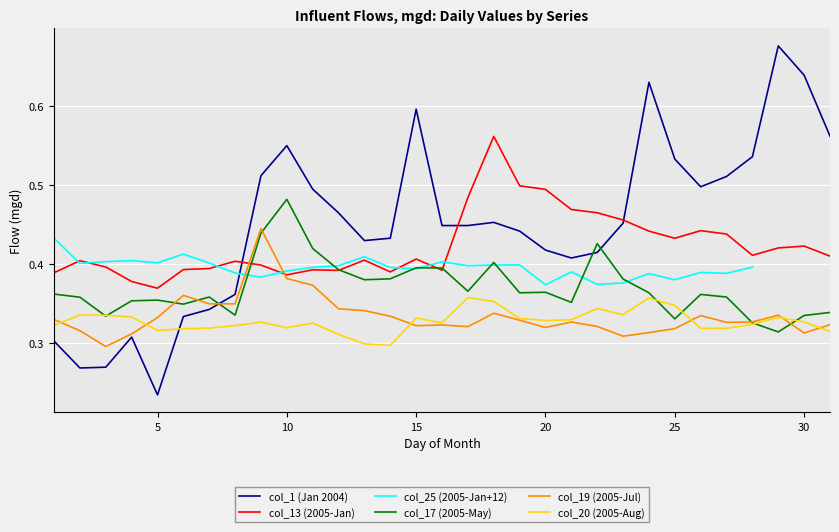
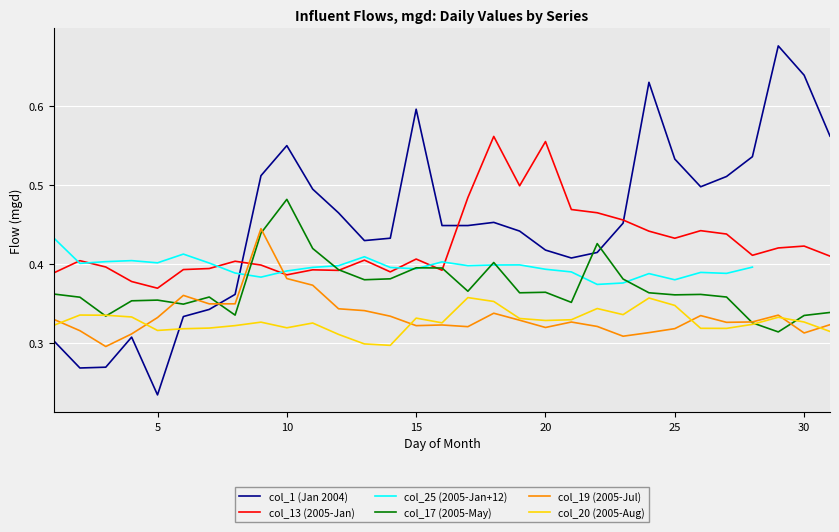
col_13 (2005-Jan), 20: 0.49 -> 0.56
col_25 (2005-Jan+12), 20: 0.37 -> 0.39
col_17 (2005-May), 25: 0.33 -> 0.36
